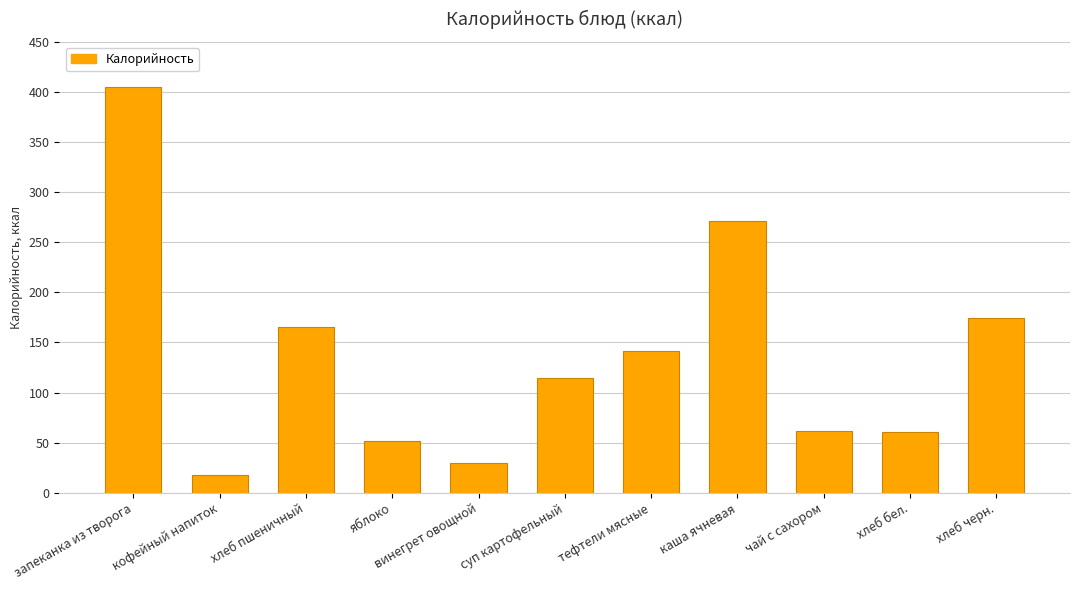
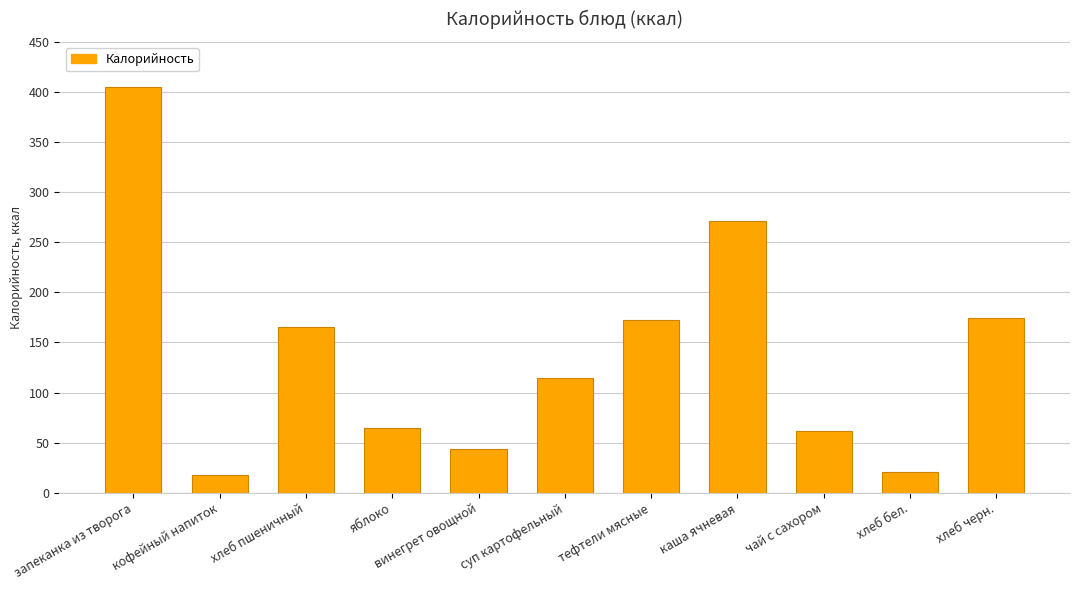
яблоко: 52 -> 65
винегрет овощной: 30 -> 44
тефтели мясные: 142 -> 172
хлеб бел.: 61 -> 21
